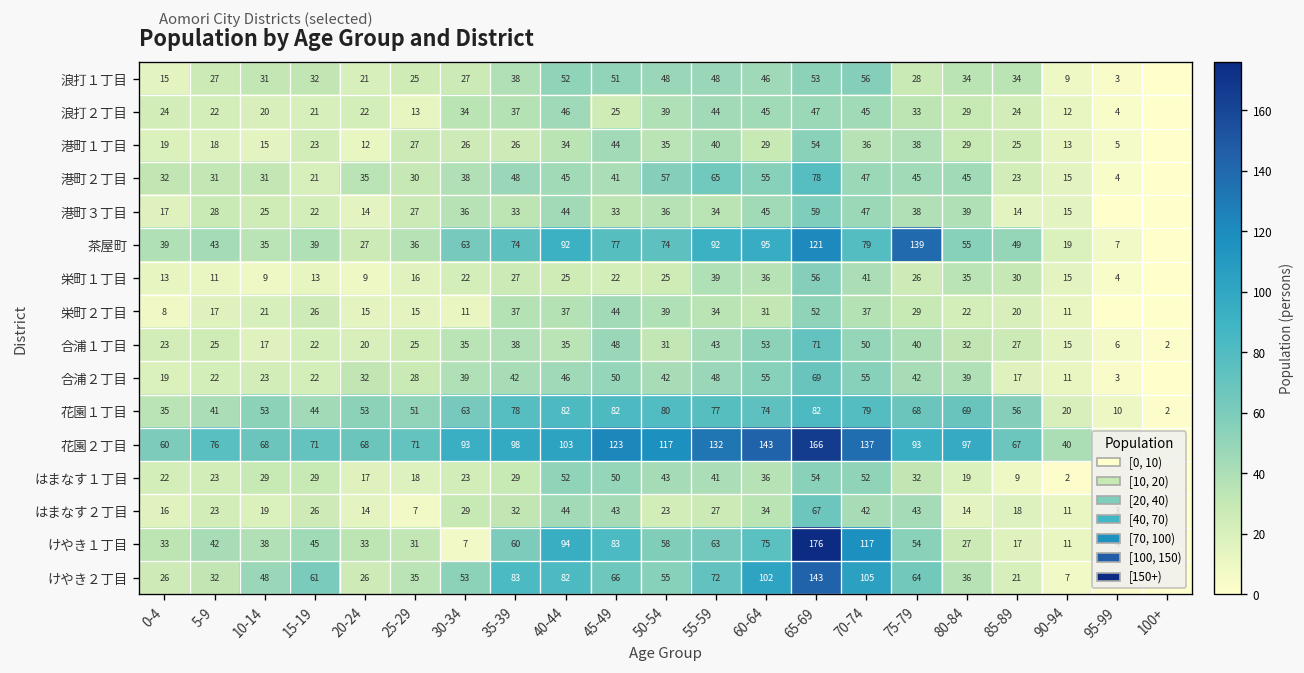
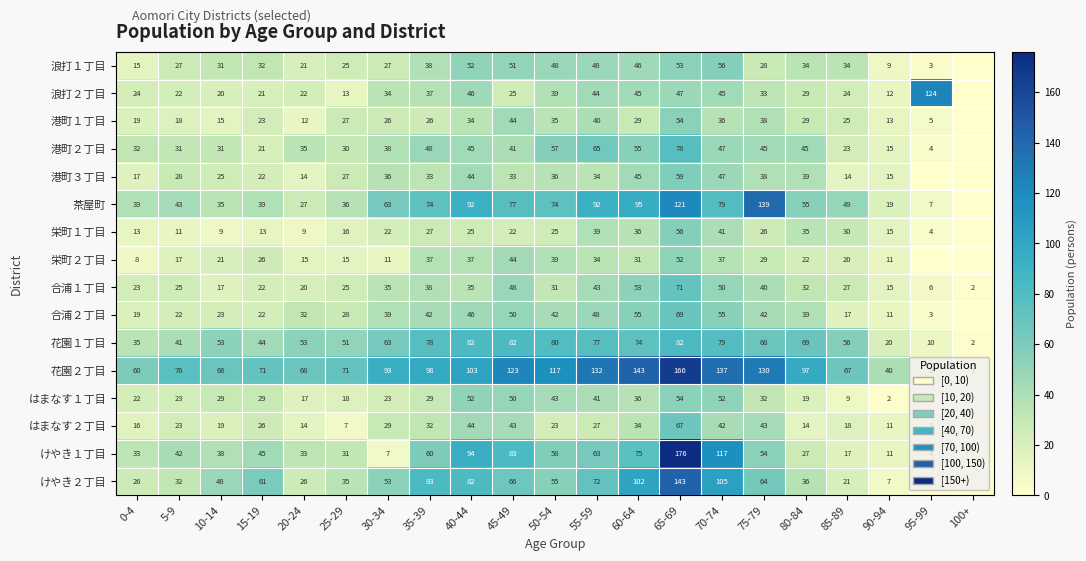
浪打２丁目, 95-99: 4 -> 124
花園２丁目, 75-79: 93 -> 130
